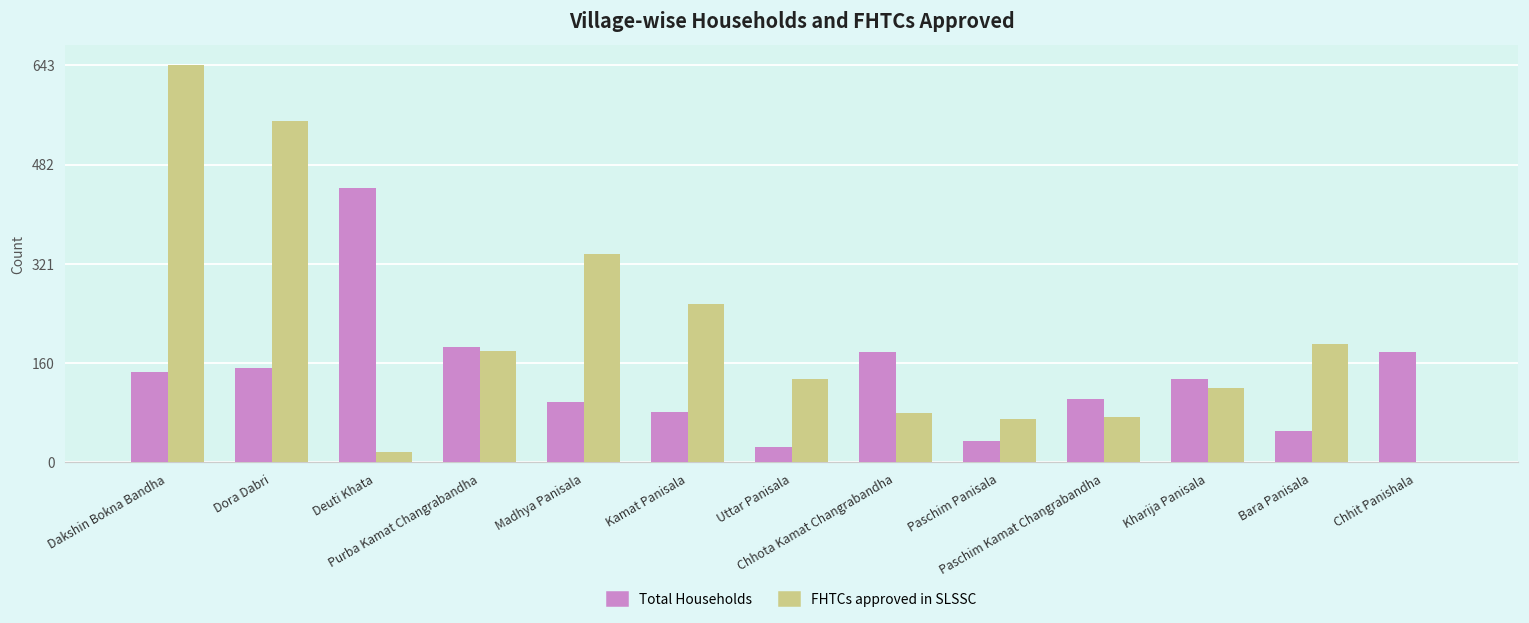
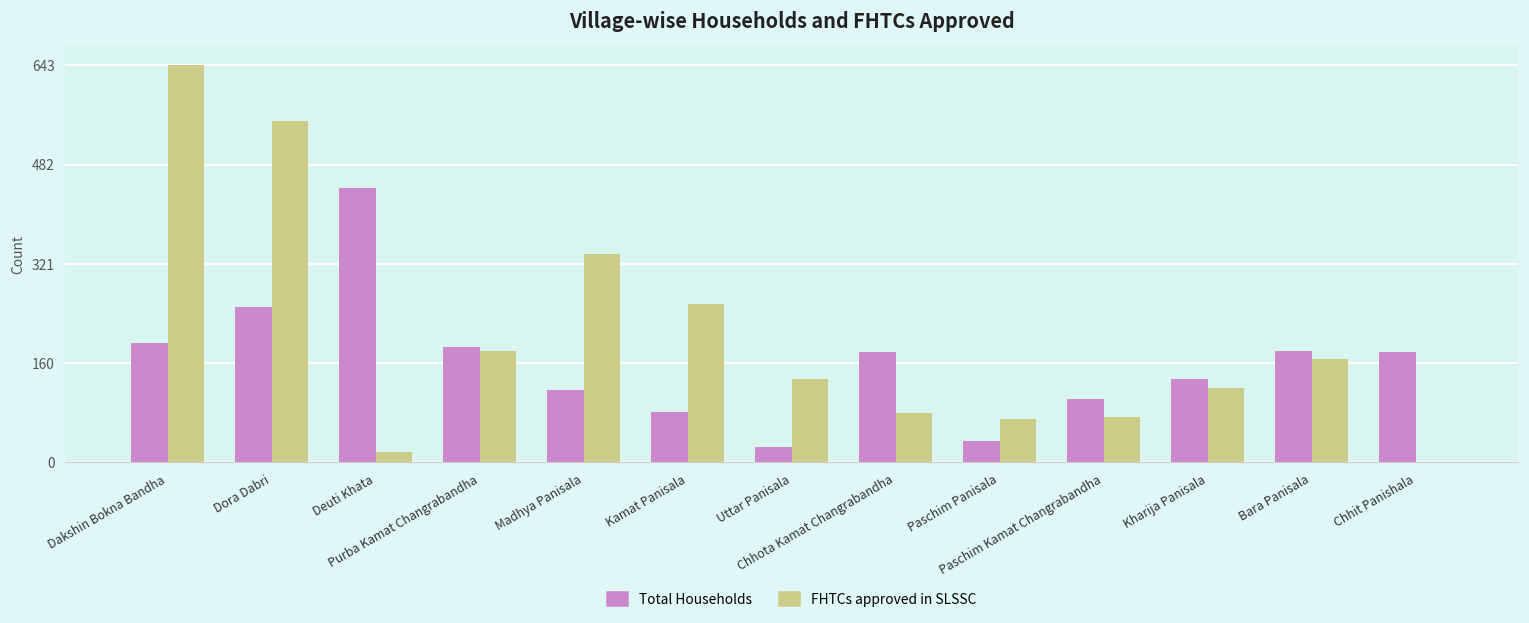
Total Households, Dakshin Bokna Bandha: 150 -> 190
Total Households, Dora Dabri: 150 -> 250
Total Households, Madhya Panisala: 100 -> 120
Total Households, Bara Panisala: 50 -> 180
FHTCs approved in SLSSC, Bara Panisala: 190 -> 170
